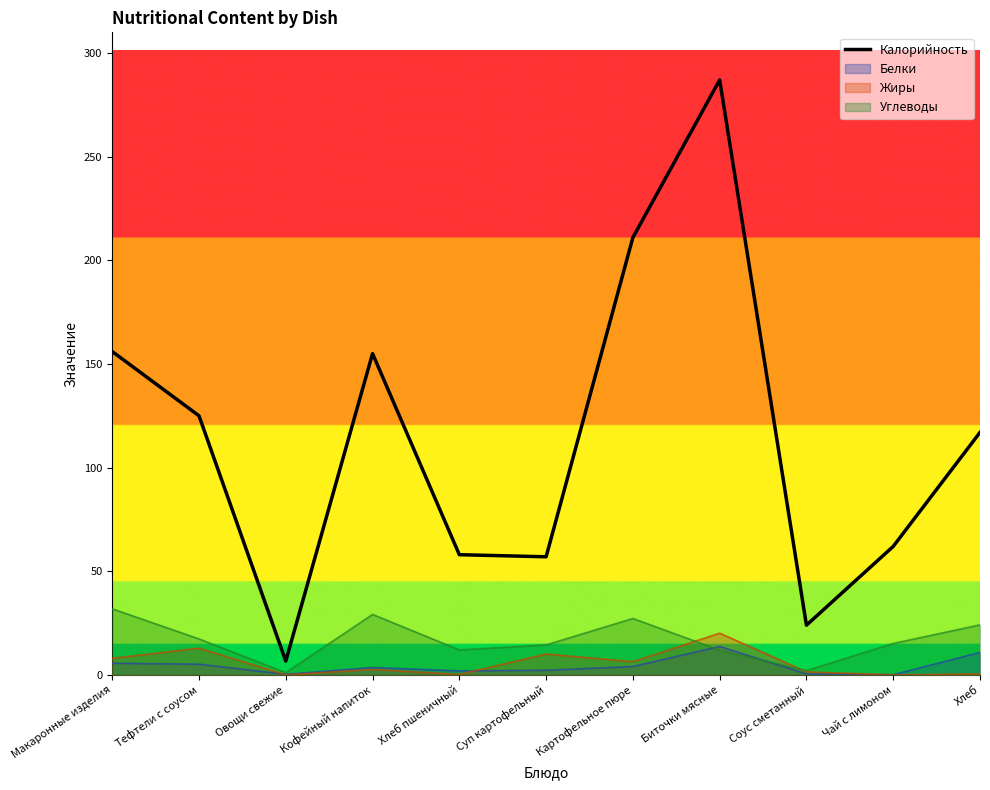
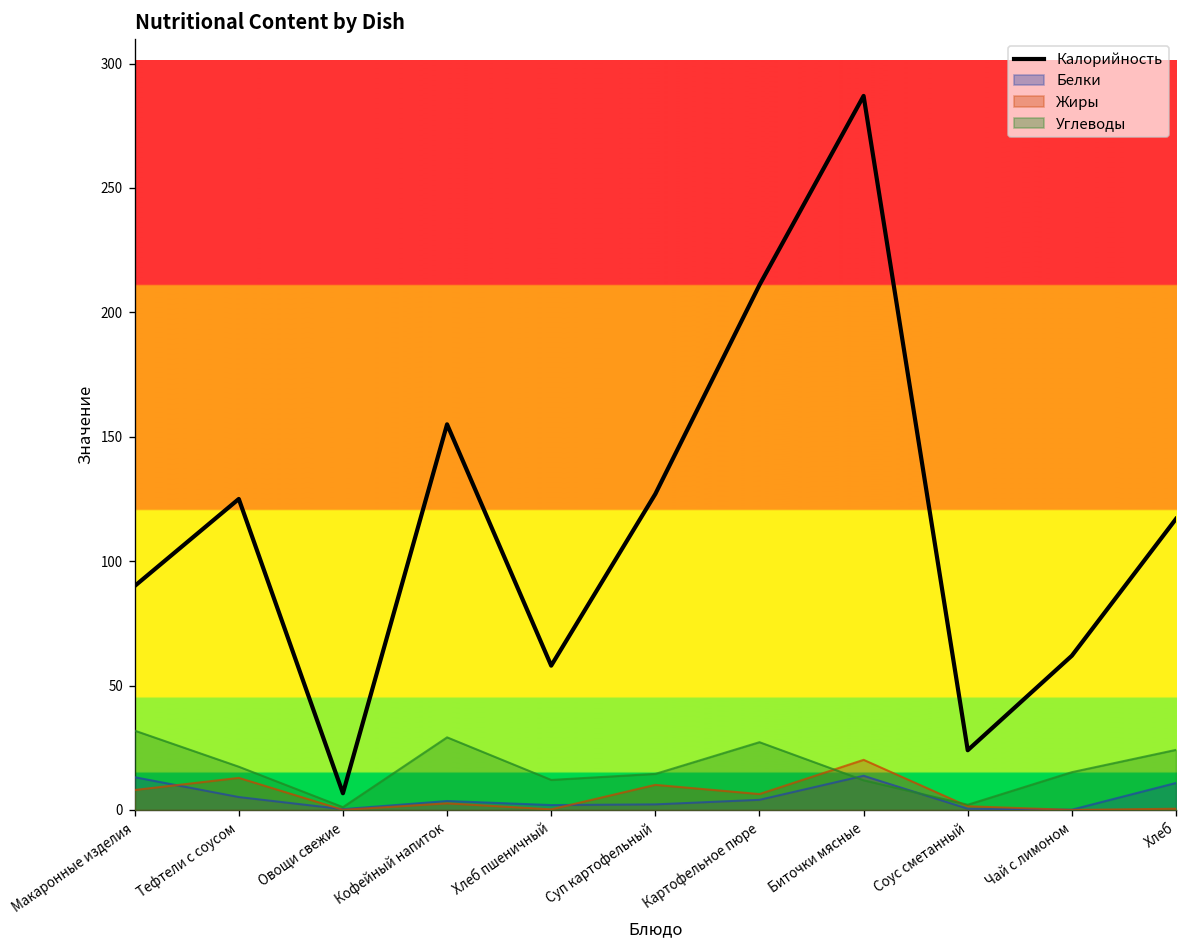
Калорийность, Макаронные изделия: 156 -> 90
Белки, Макаронные изделия: 6 -> 13
Калорийность, Суп картофельный: 57 -> 127
